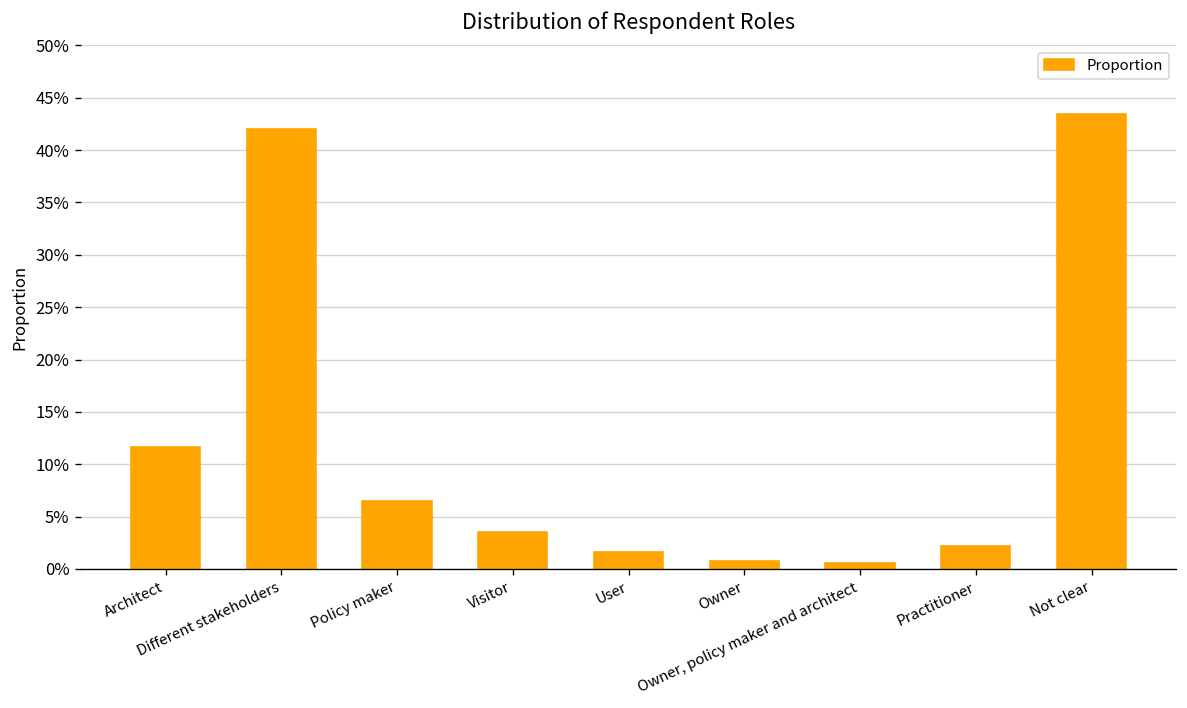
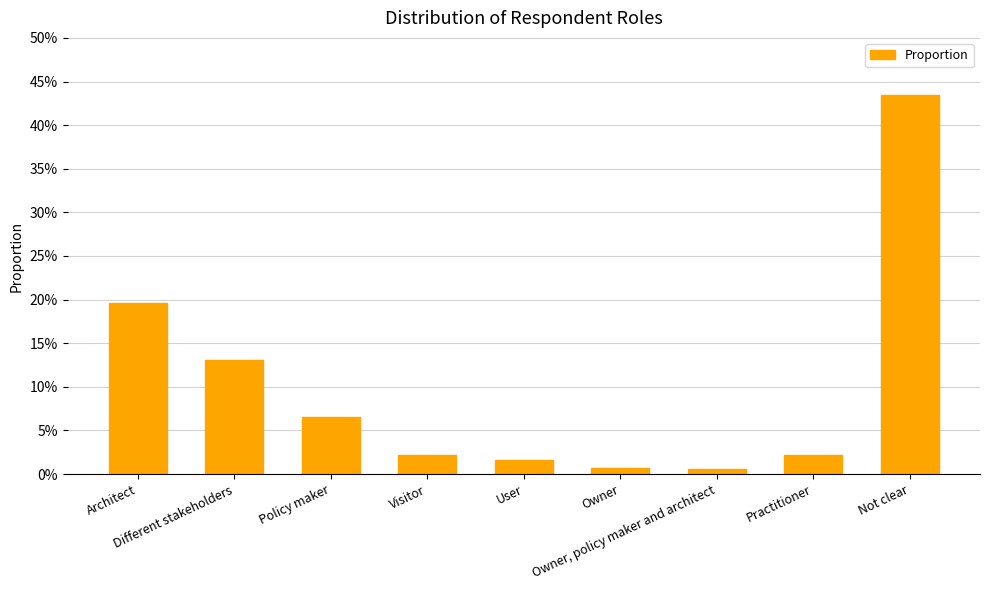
Architect: 12% -> 20%
Different stakeholders: 42% -> 13%
Visitor: 4% -> 2%
